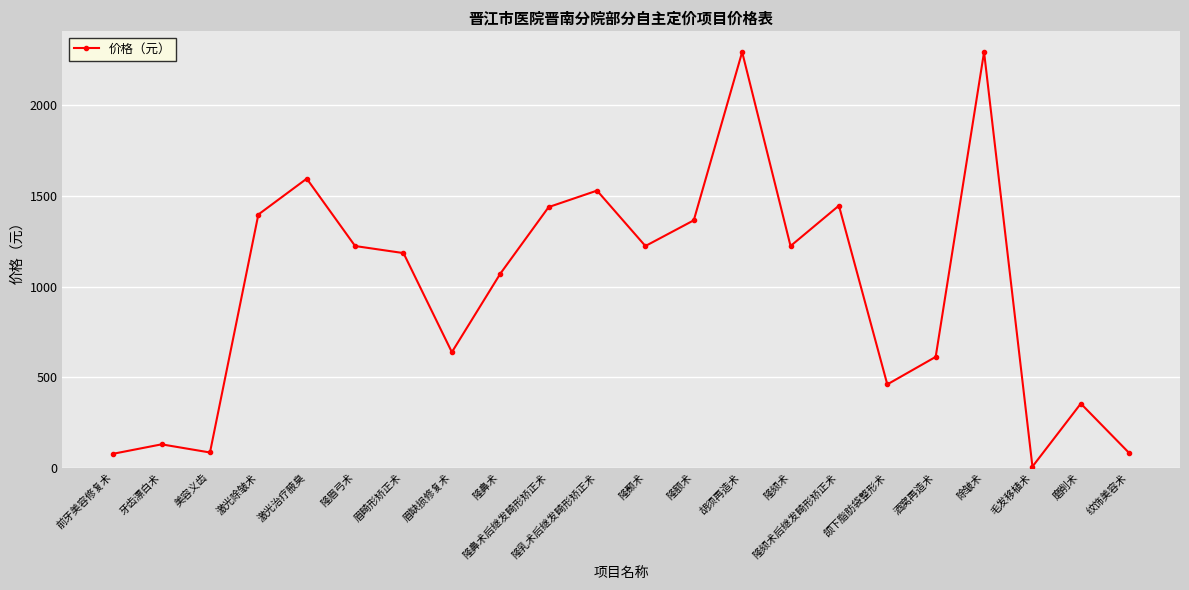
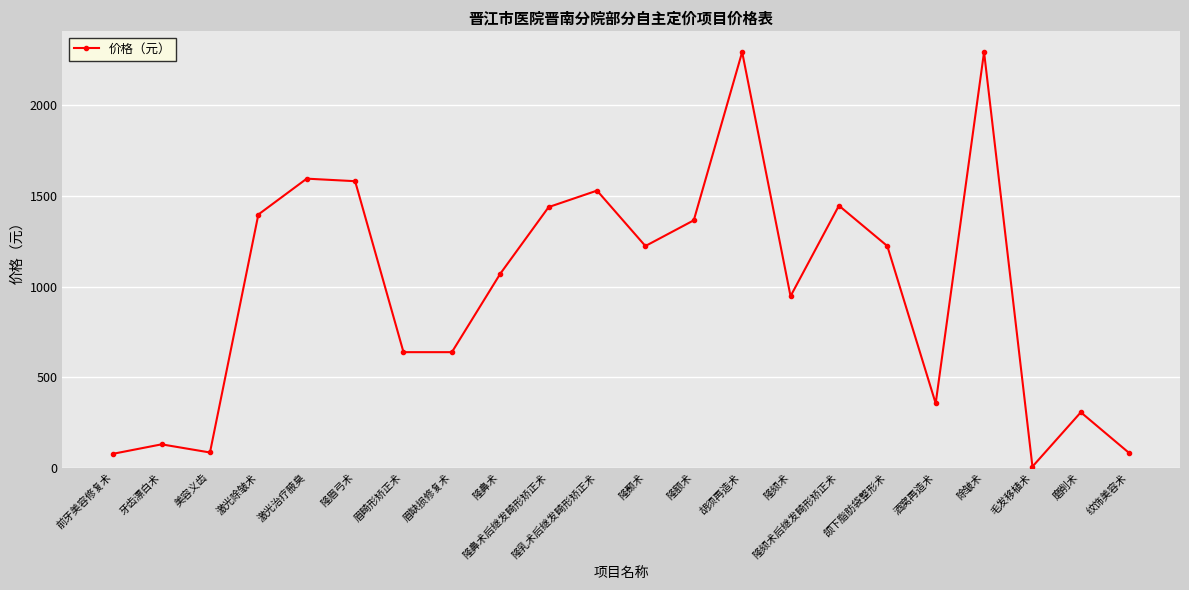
隆眉弓术: 1220 -> 1580
眉畸形矫正术: 1190 -> 640
隆颏术: 1220 -> 950
颌下脂肪袋整形术: 460 -> 1220
酒窝再造术: 610 -> 360
磨削术: 350 -> 310
